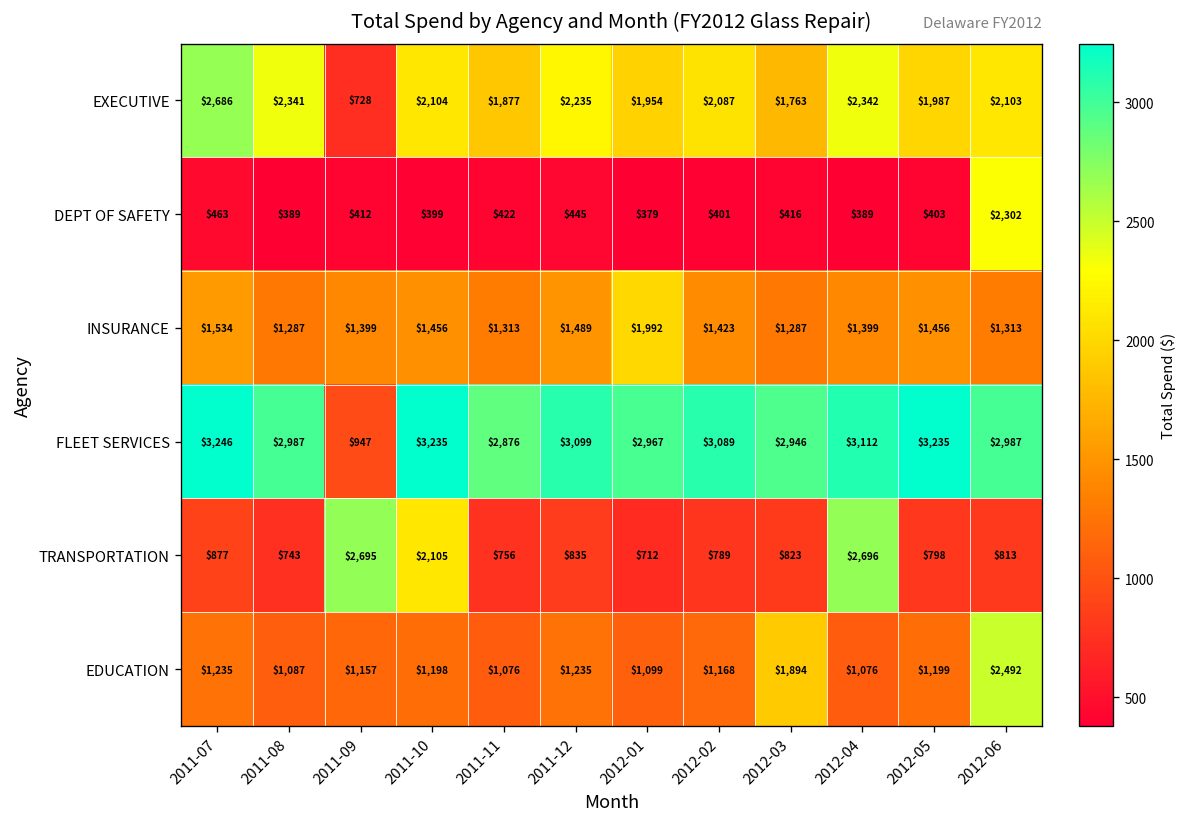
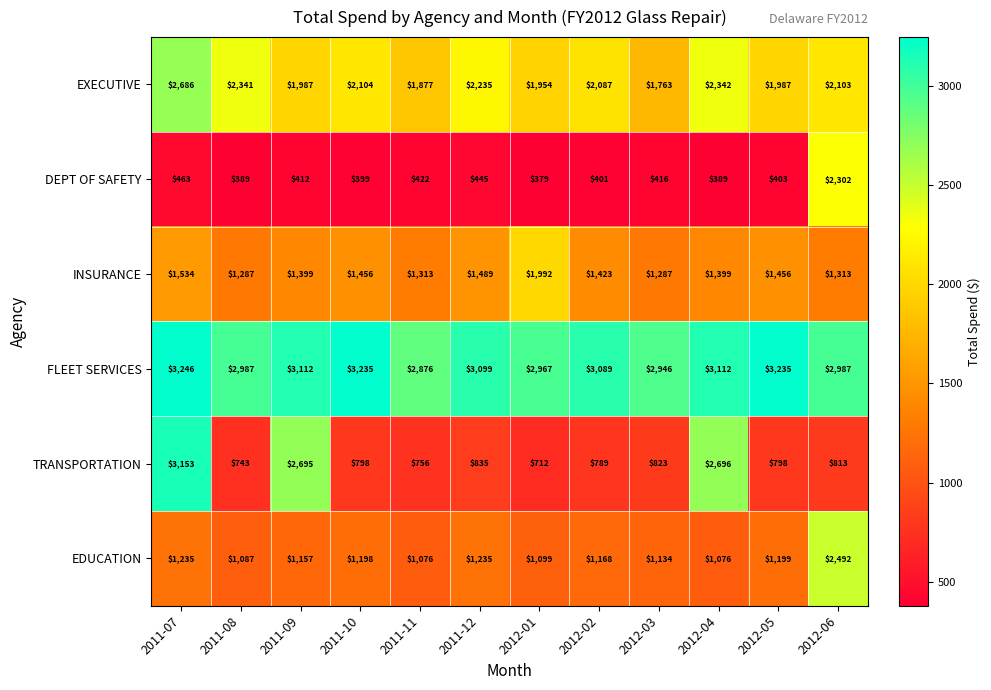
EXECUTIVE, 2011-09: $728 -> $1,987
FLEET SERVICES, 2011-09: $947 -> $3,112
TRANSPORTATION, 2011-07: $877 -> $3,153
TRANSPORTATION, 2011-10: $2,105 -> $798
EDUCATION, 2012-03: $1,894 -> $1,134
